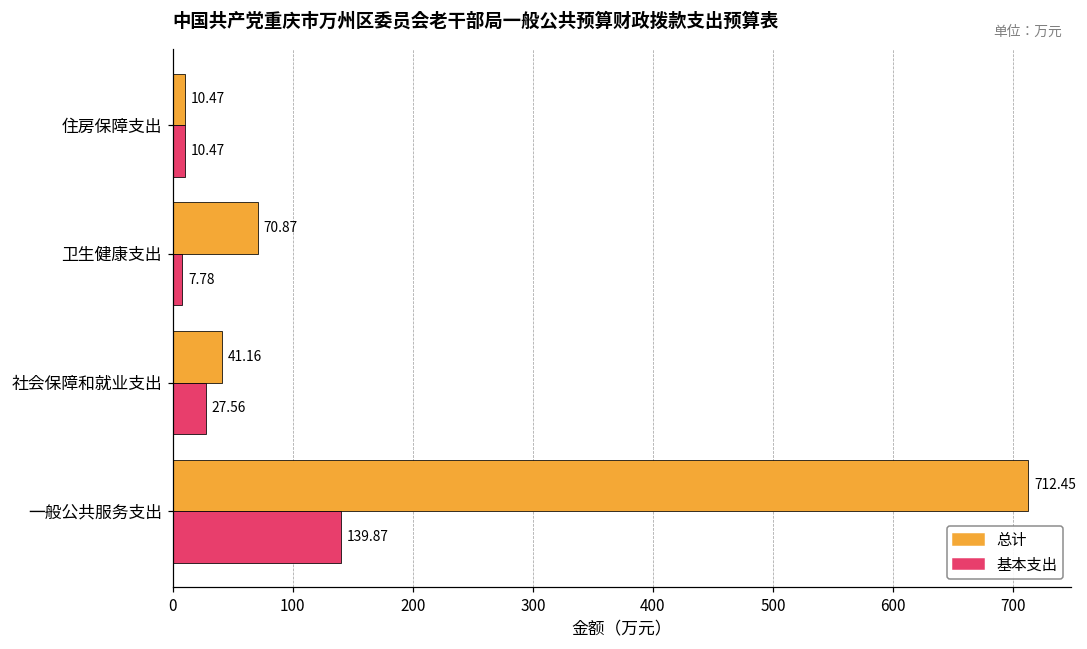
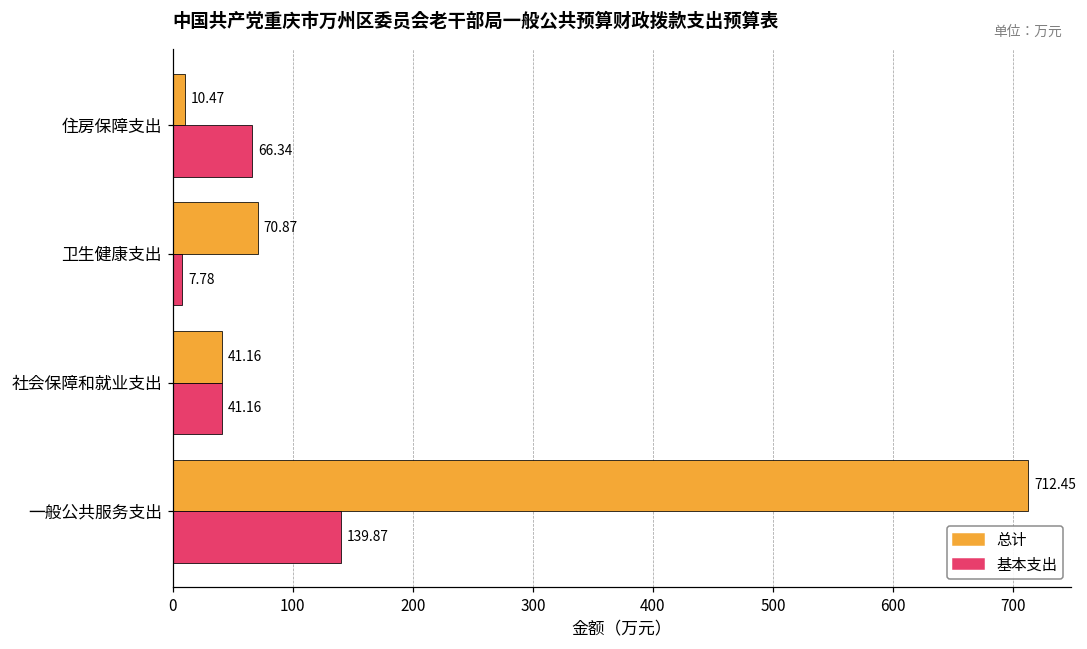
基本支出, 住房保障支出: 10.47 -> 66.34
基本支出, 社会保障和就业支出: 27.56 -> 41.16
